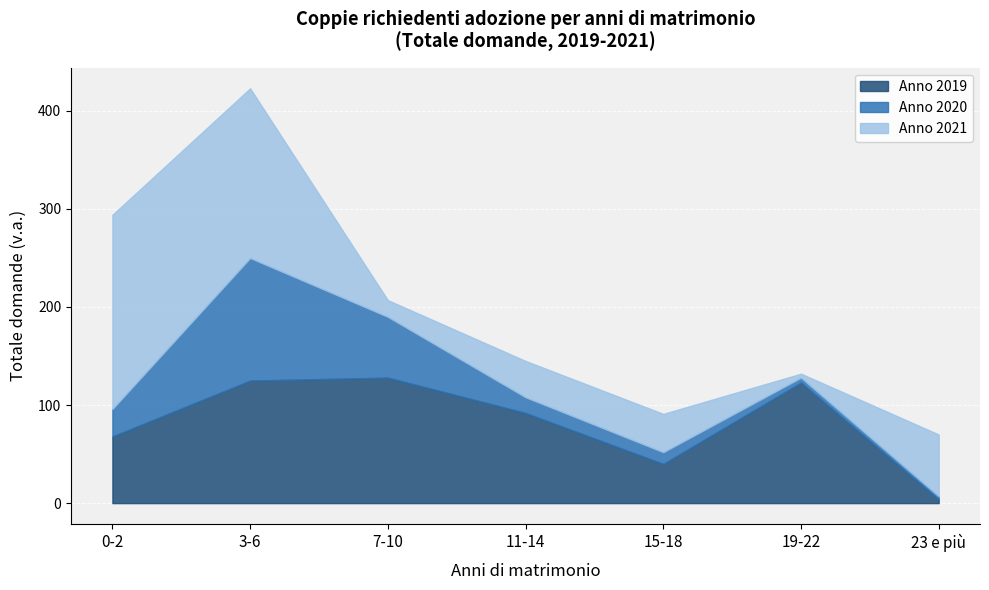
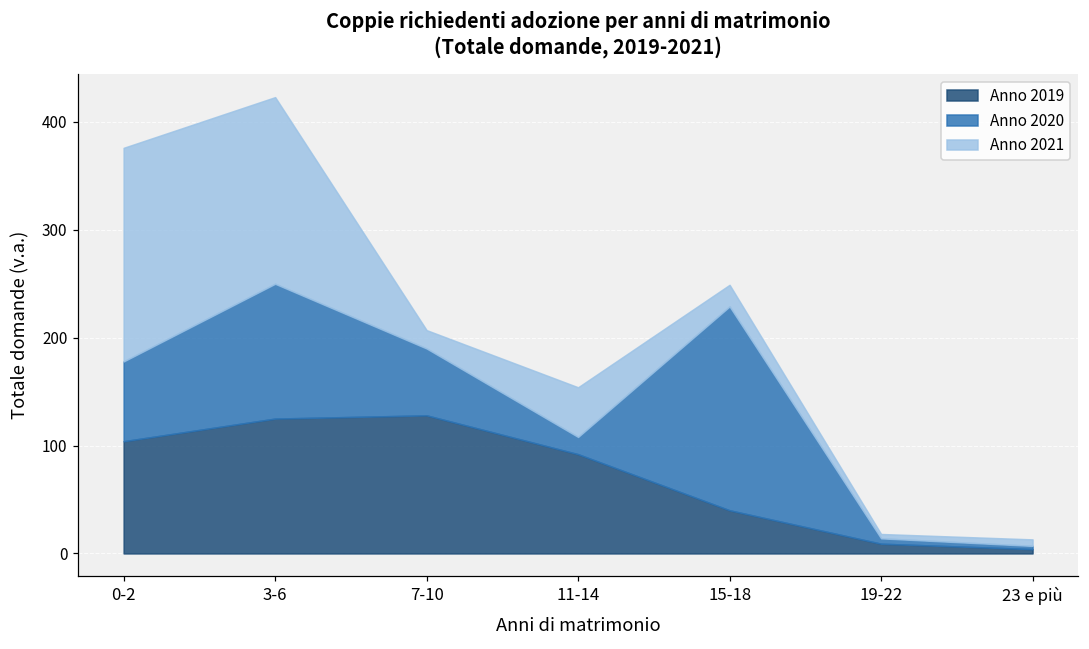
Anno 2019, 0-2: 70 -> 100
Anno 2020, 0-2: 30 -> 70
Anno 2021, 11-14: 40 -> 50
Anno 2020, 15-18: 10 -> 190
Anno 2021, 15-18: 40 -> 20
Anno 2019, 19-22: 120 -> 10
Anno 2021, 23 e più: 60 -> 10
